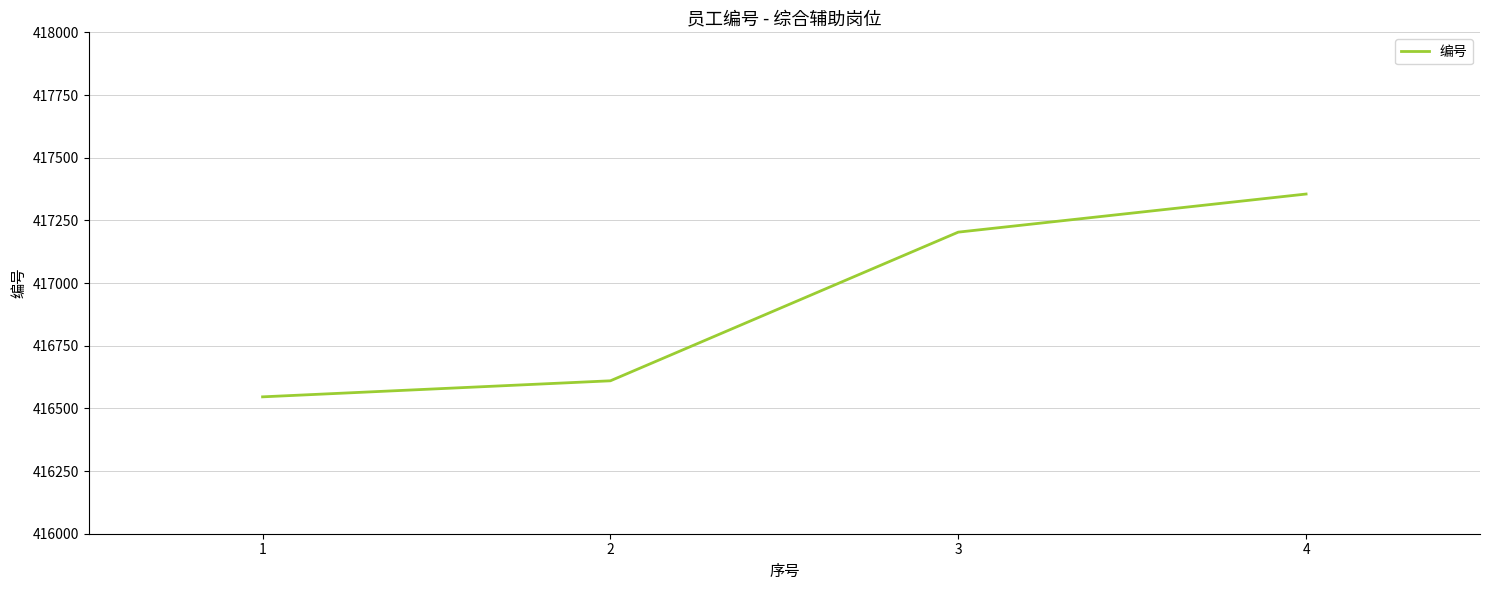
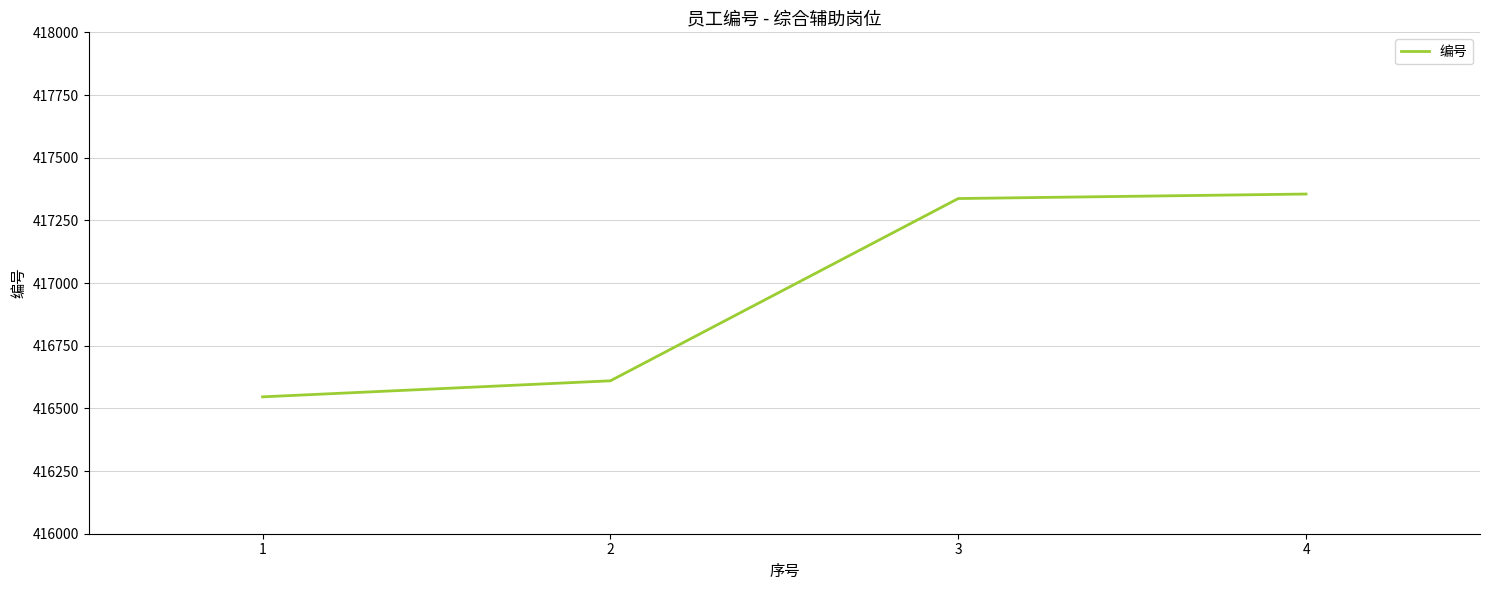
3: 417200 -> 417340
